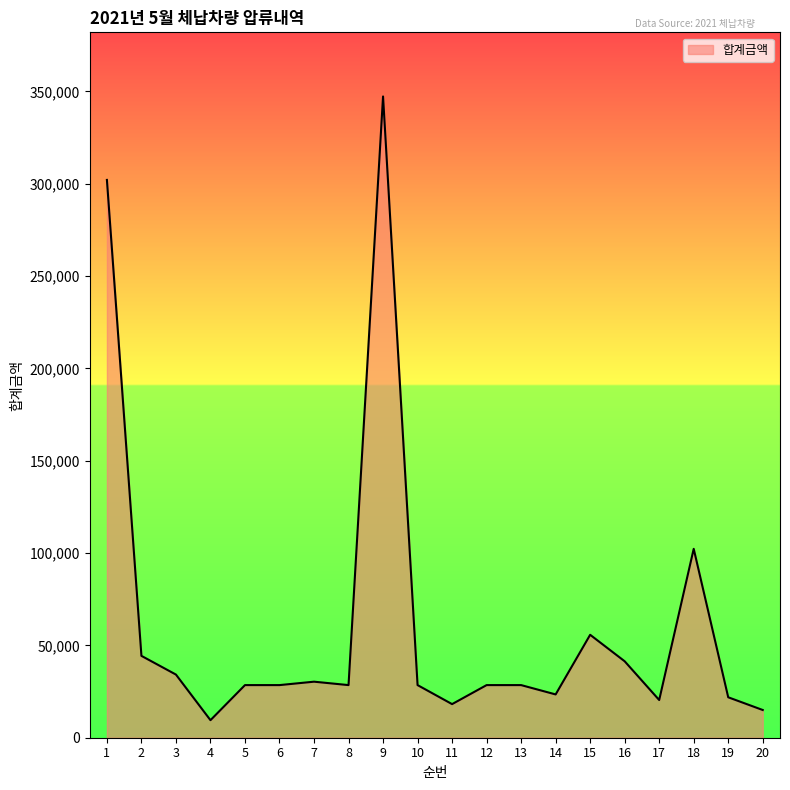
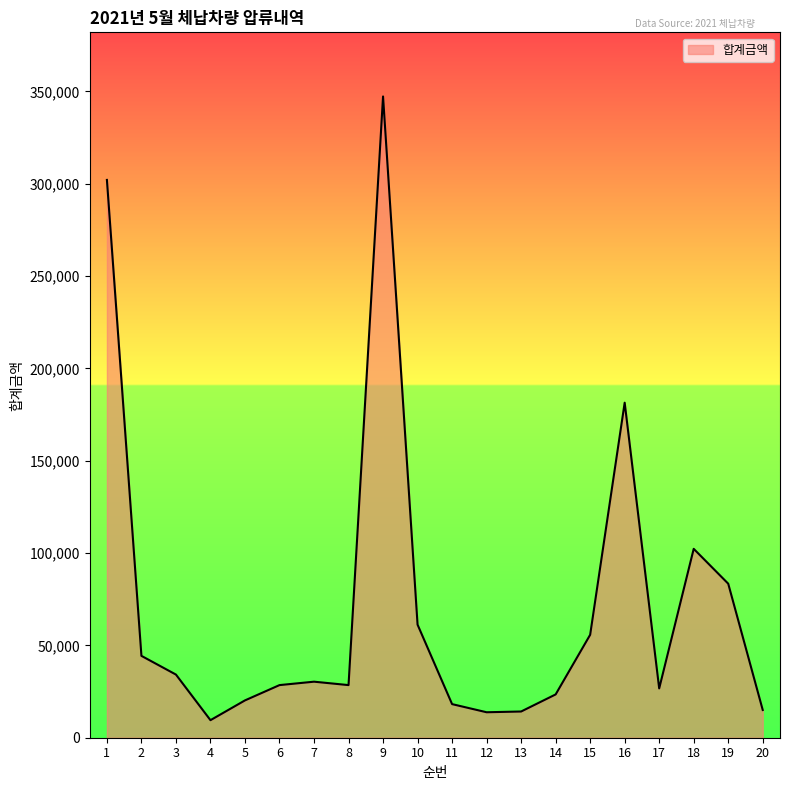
5: 29,000 -> 20,000
10: 29,000 -> 61,000
12: 29,000 -> 14,000
13: 29,000 -> 14,000
16: 41,000 -> 181,000
17: 20,000 -> 27,000
19: 22,000 -> 83,000
